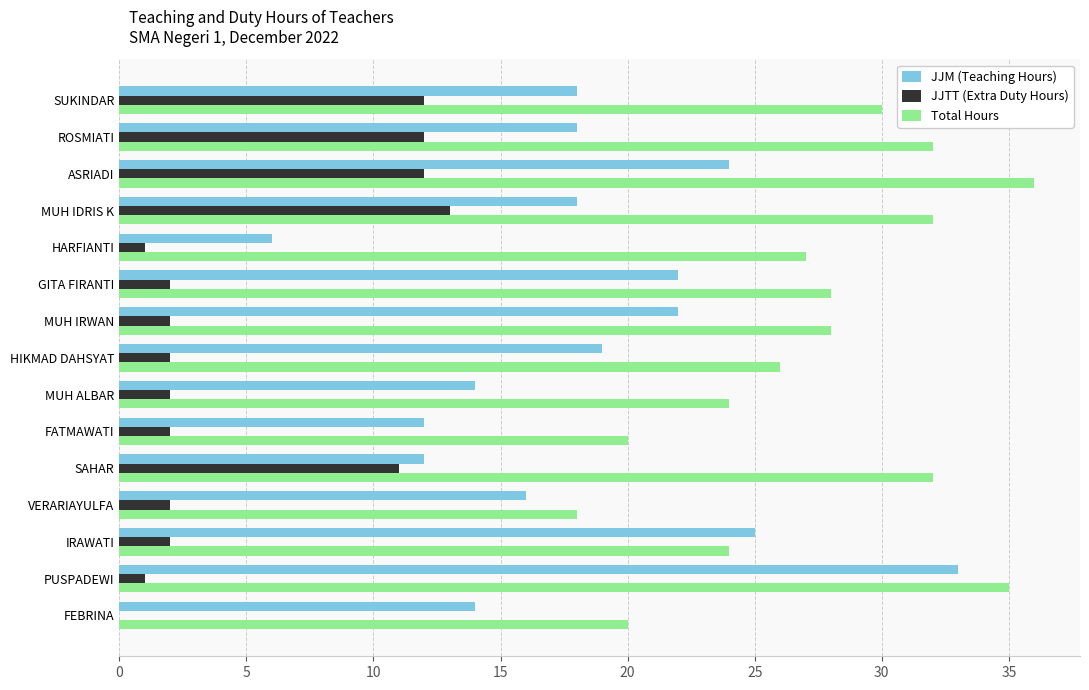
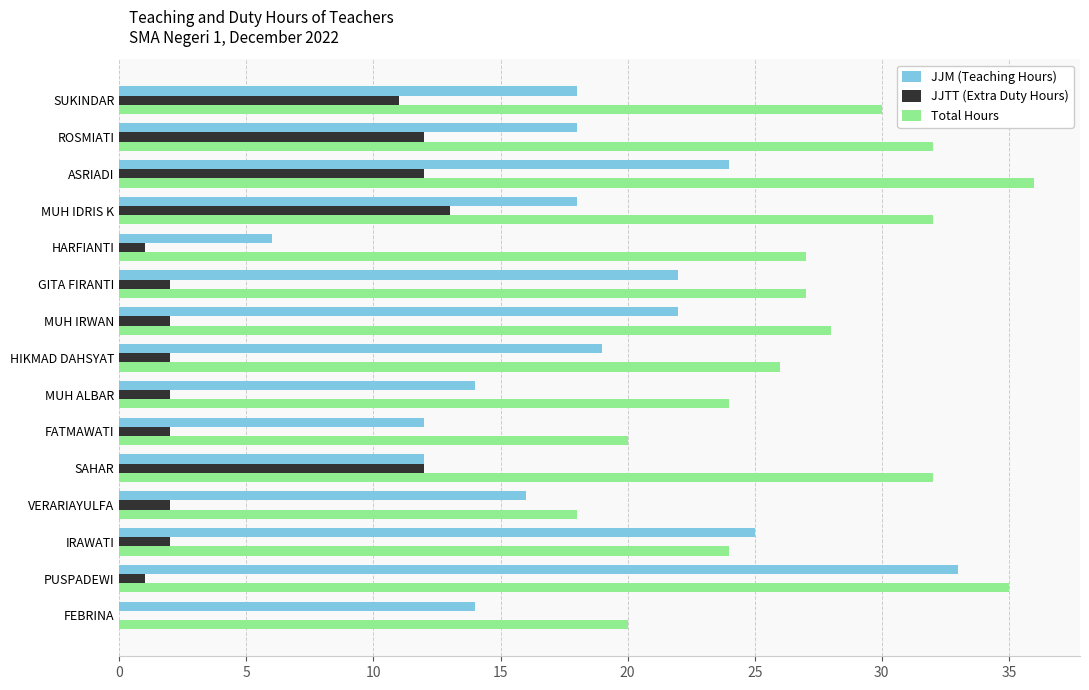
JJTT (Extra Duty Hours), SUKINDAR: 12 -> 11
Total Hours, GITA FIRANTI: 28 -> 27
JJTT (Extra Duty Hours), SAHAR: 11 -> 12
